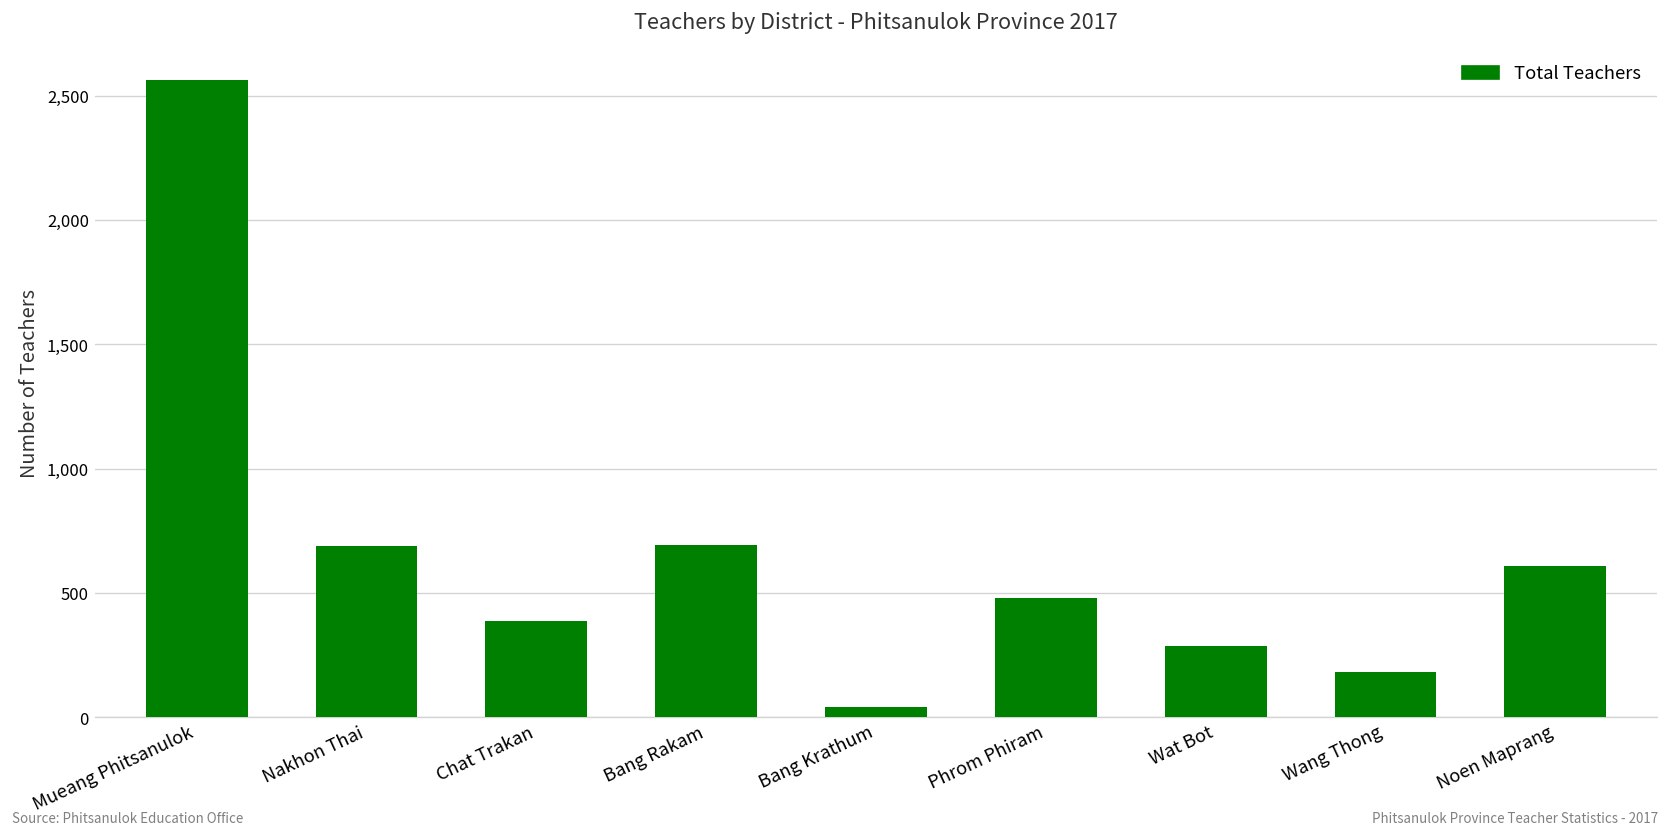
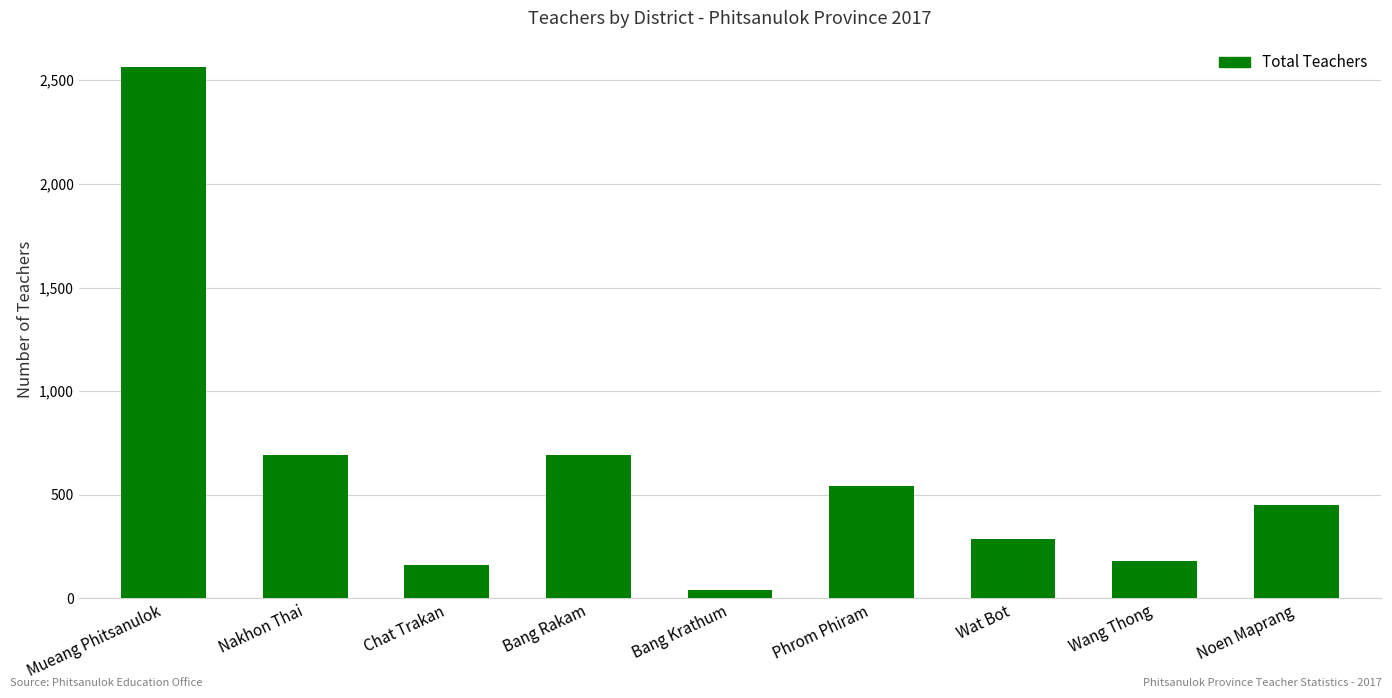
Chat Trakan: 390 -> 160
Phrom Phiram: 480 -> 540
Noen Maprang: 610 -> 450
